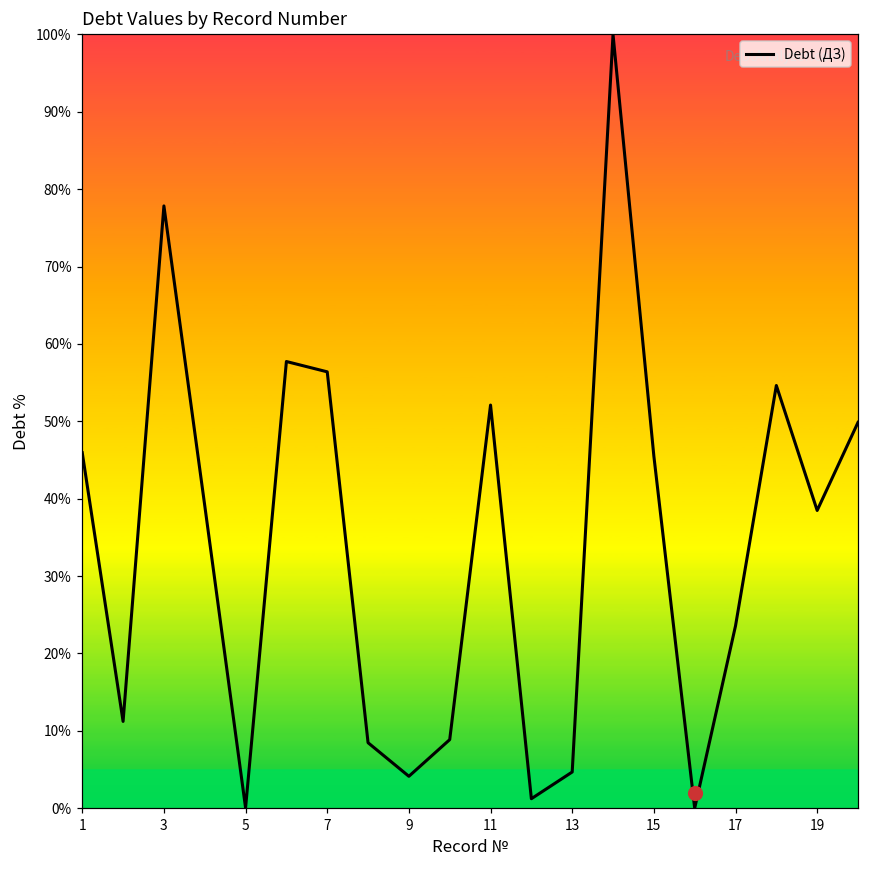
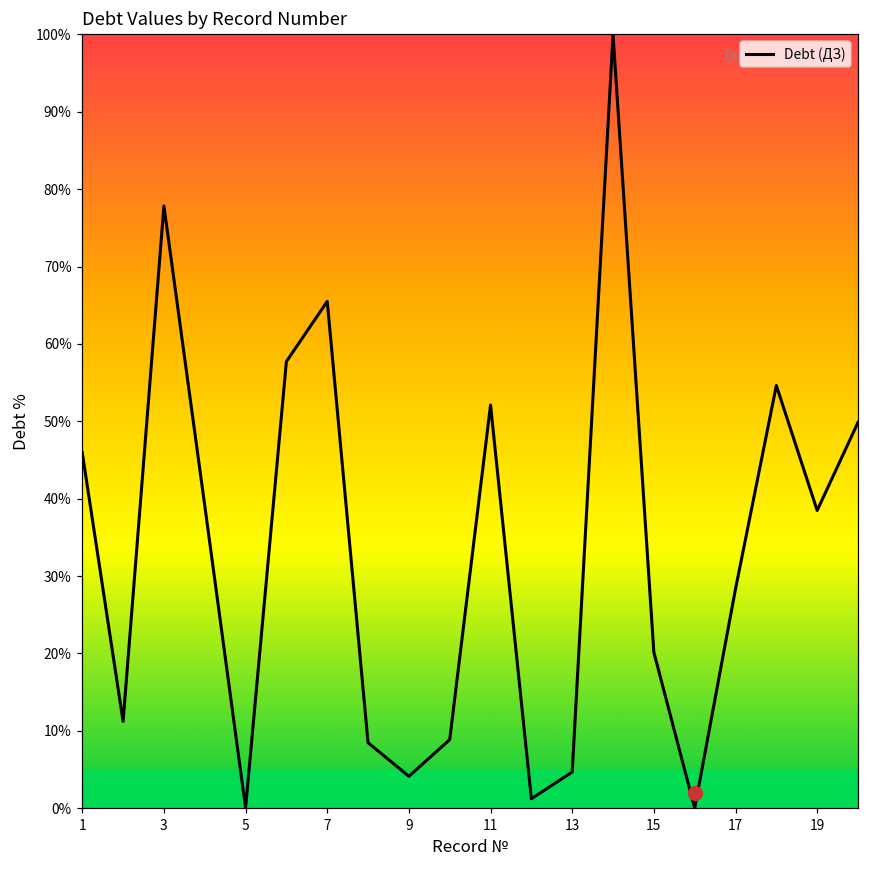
Debt (ДЗ), 7: 56% -> 65%
Debt (ДЗ), 15: 46% -> 20%
Debt (ДЗ), 17: 24% -> 28%
